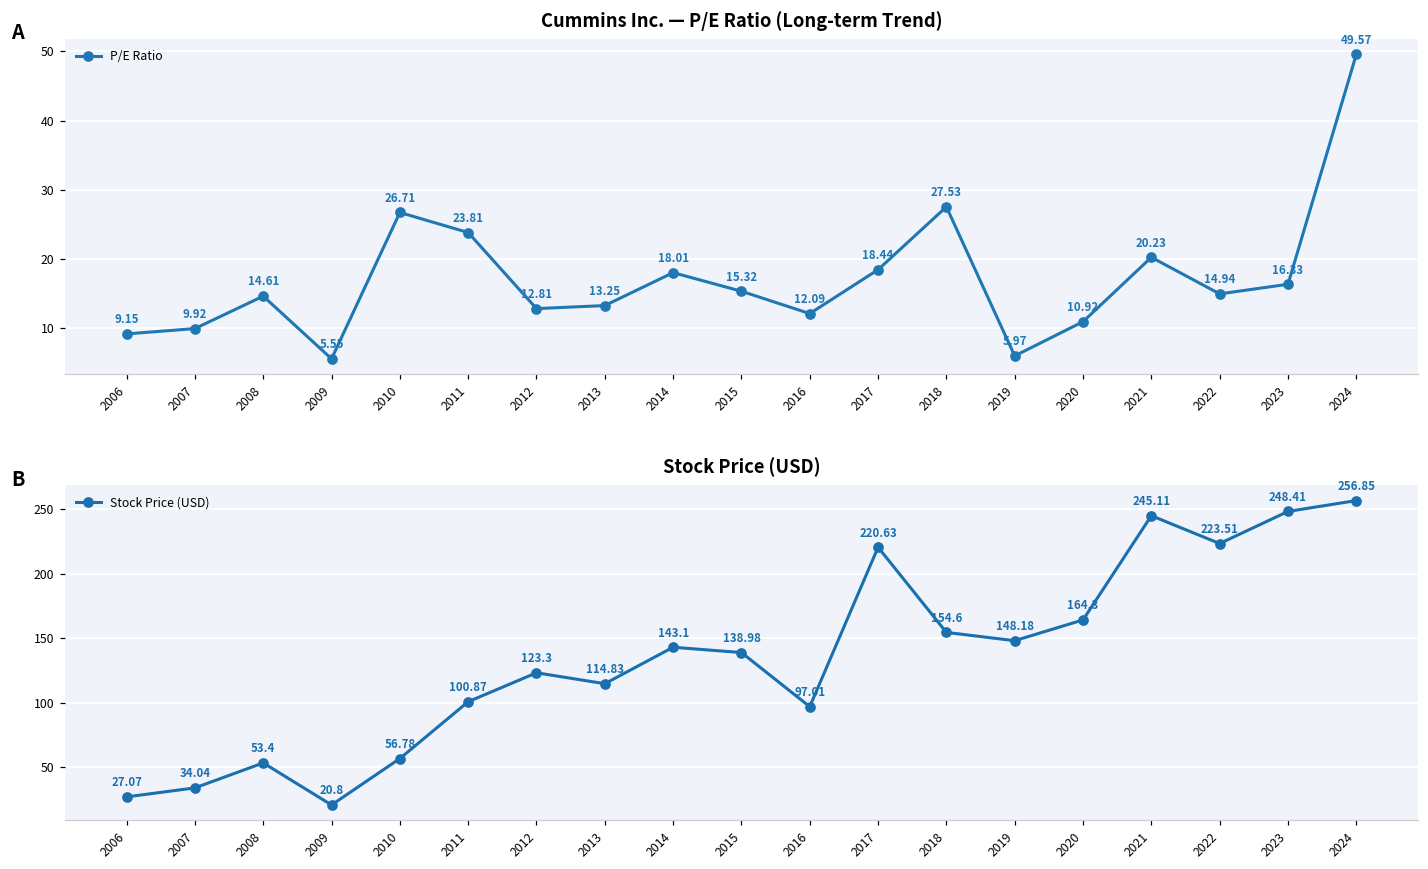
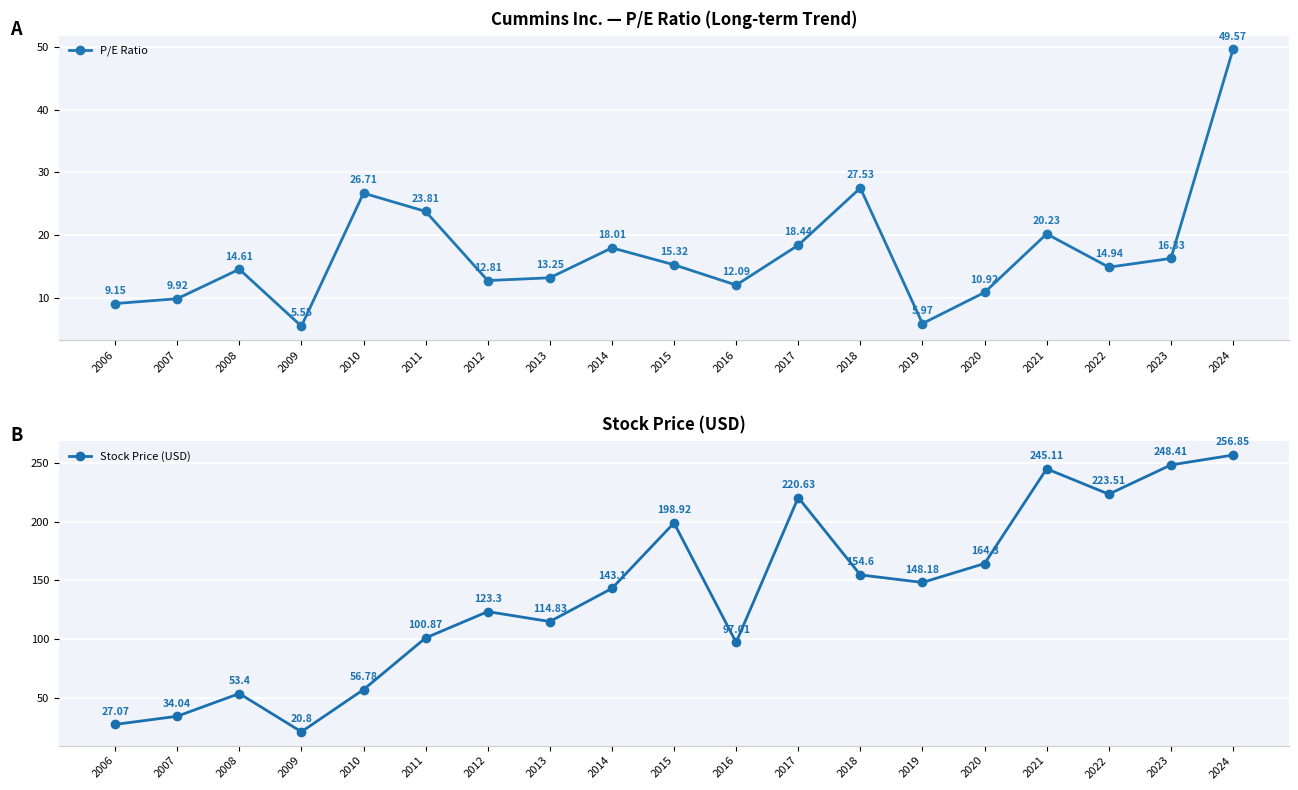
Stock Price (USD), 2015: 138.98 -> 198.92
